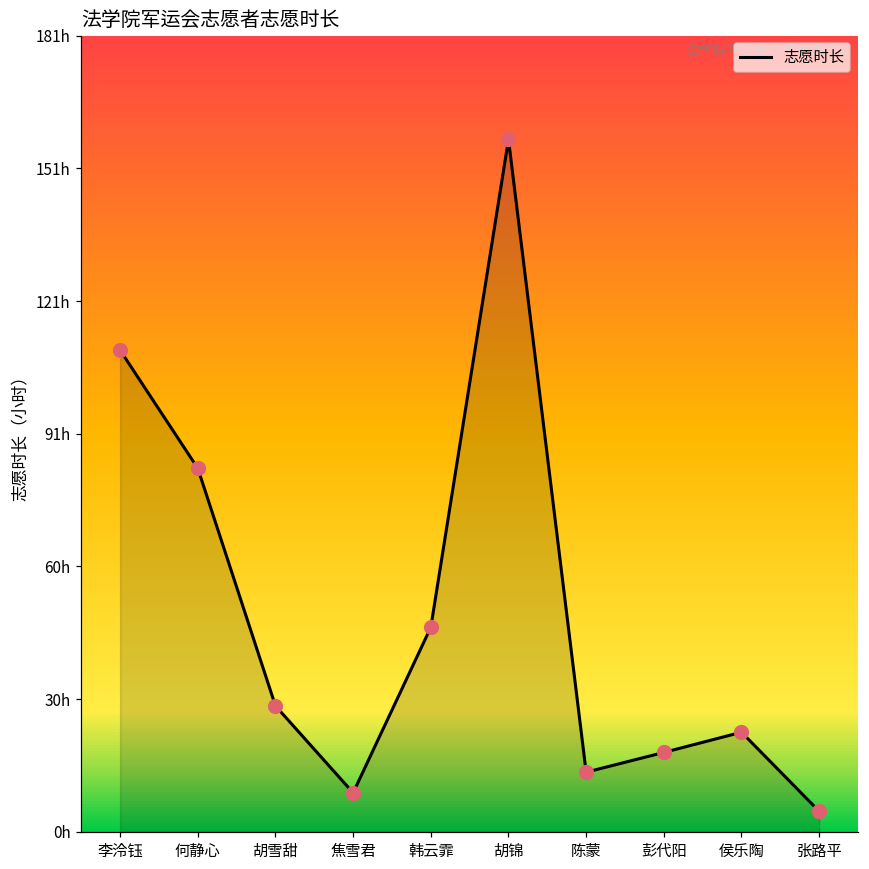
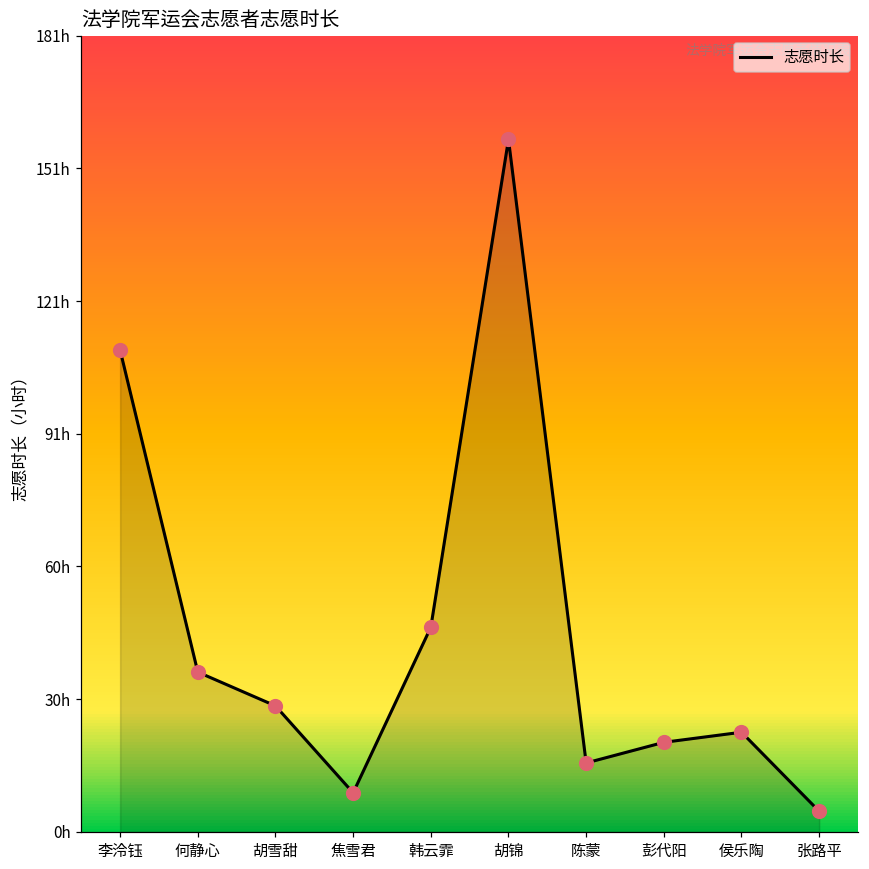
何静心: 83h -> 36h
陈蒙: 14h -> 16h
彭代阳: 18h -> 20h
